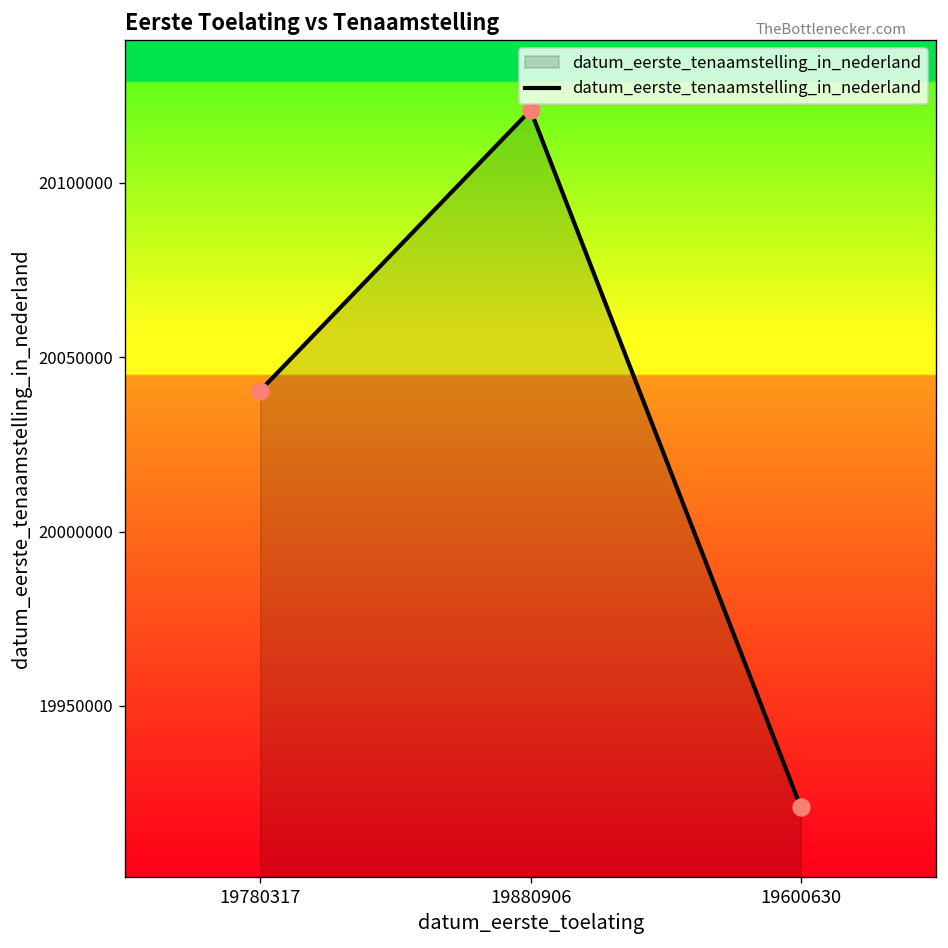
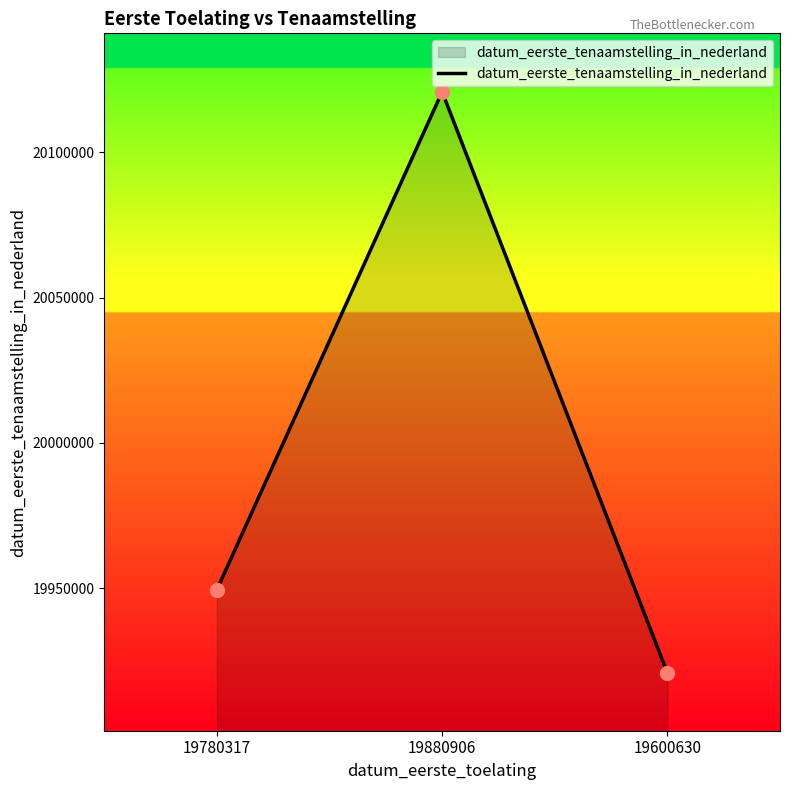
19780317: 20040000 -> 19950000
